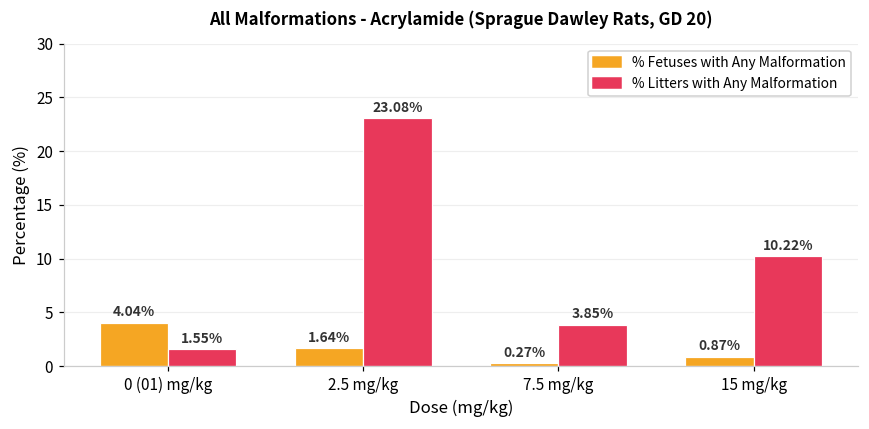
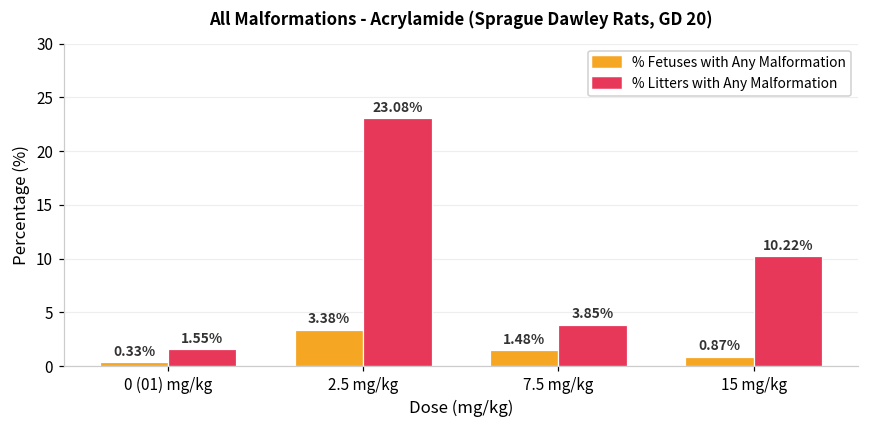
% Fetuses with Any Malformation, 0 (01) mg/kg: 4.04% -> 0.33%
% Fetuses with Any Malformation, 2.5 mg/kg: 1.64% -> 3.38%
% Fetuses with Any Malformation, 7.5 mg/kg: 0.27% -> 1.48%
